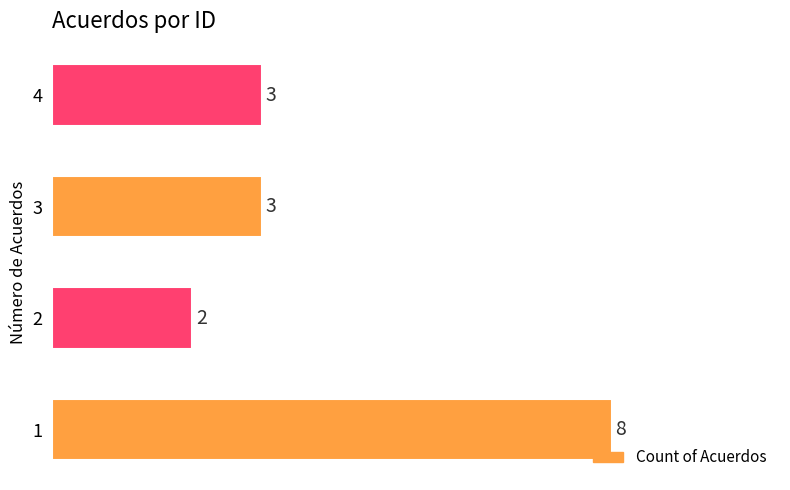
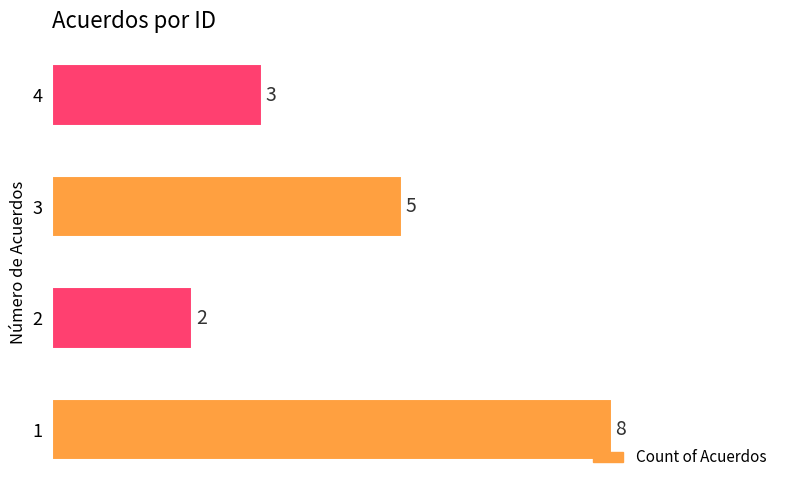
3: 3 -> 5
